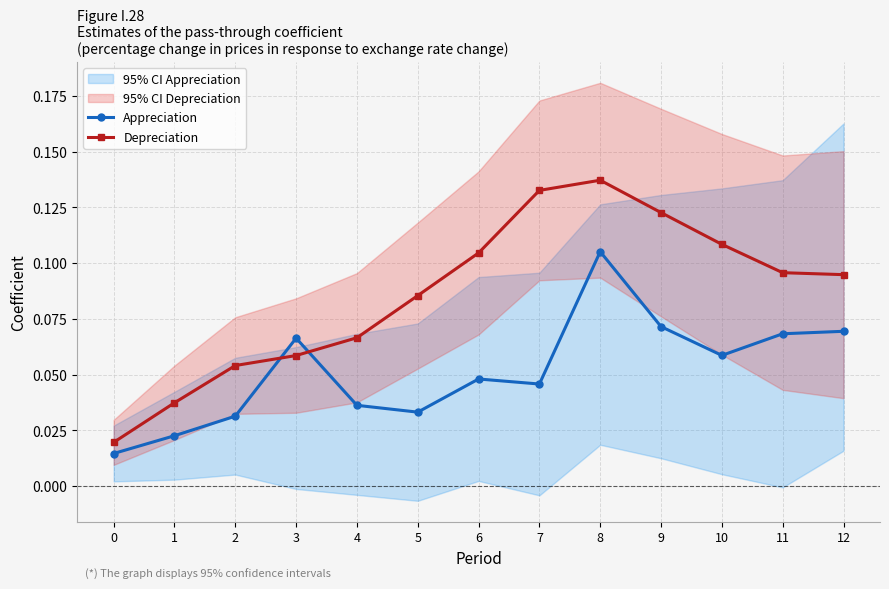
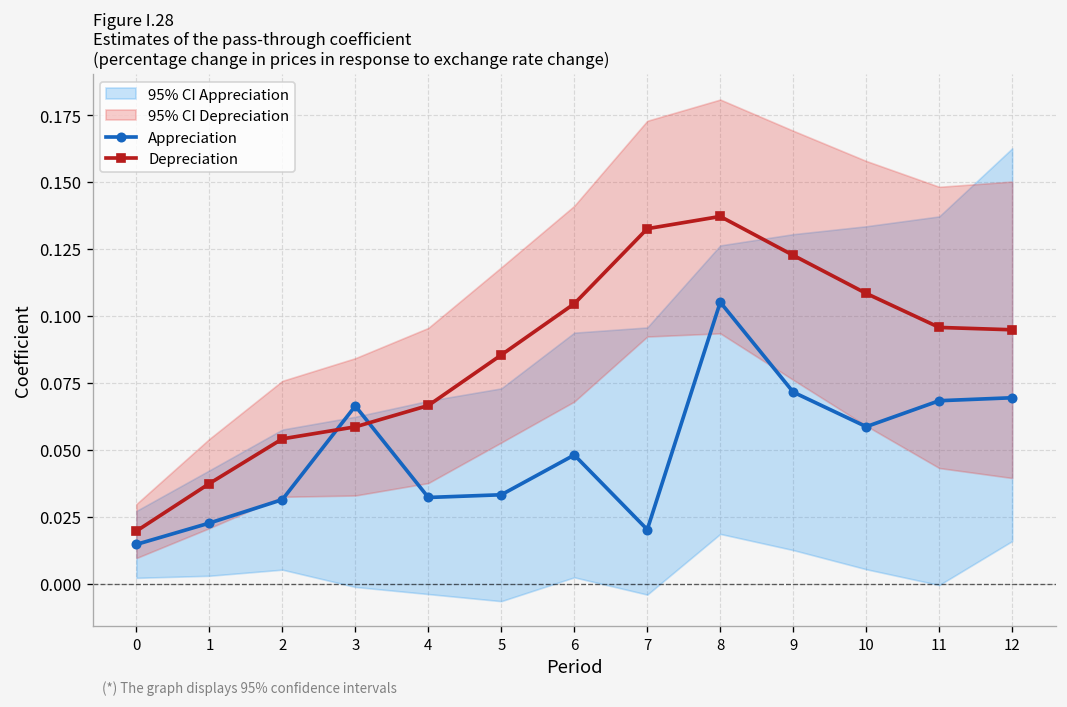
Appreciation, 4: 0.036 -> 0.032
Appreciation, 7: 0.046 -> 0.020
